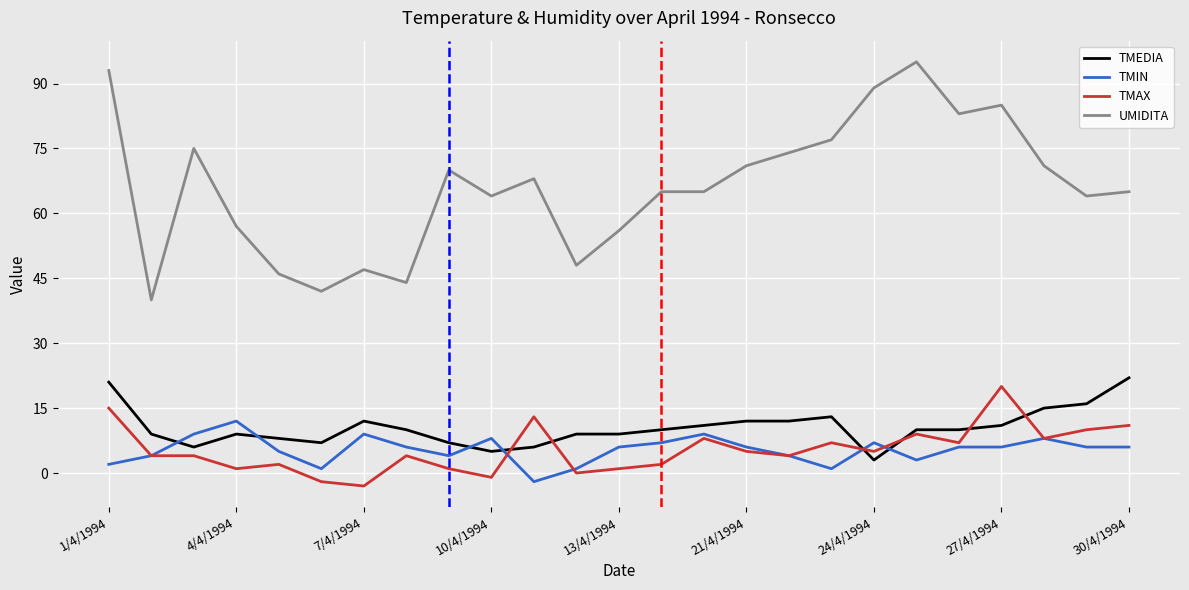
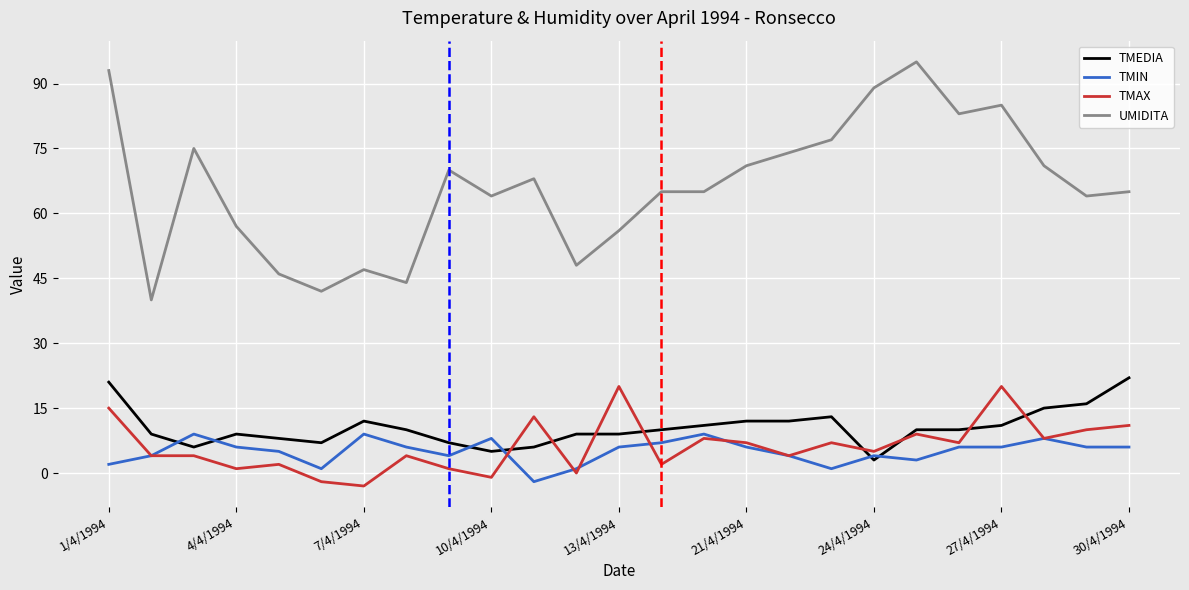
TMIN, 4/4/1994: 12 -> 6
TMAX, 13/4/1994: 1 -> 20
TMAX, 21/4/1994: 5 -> 7
TMIN, 24/4/1994: 7 -> 4
